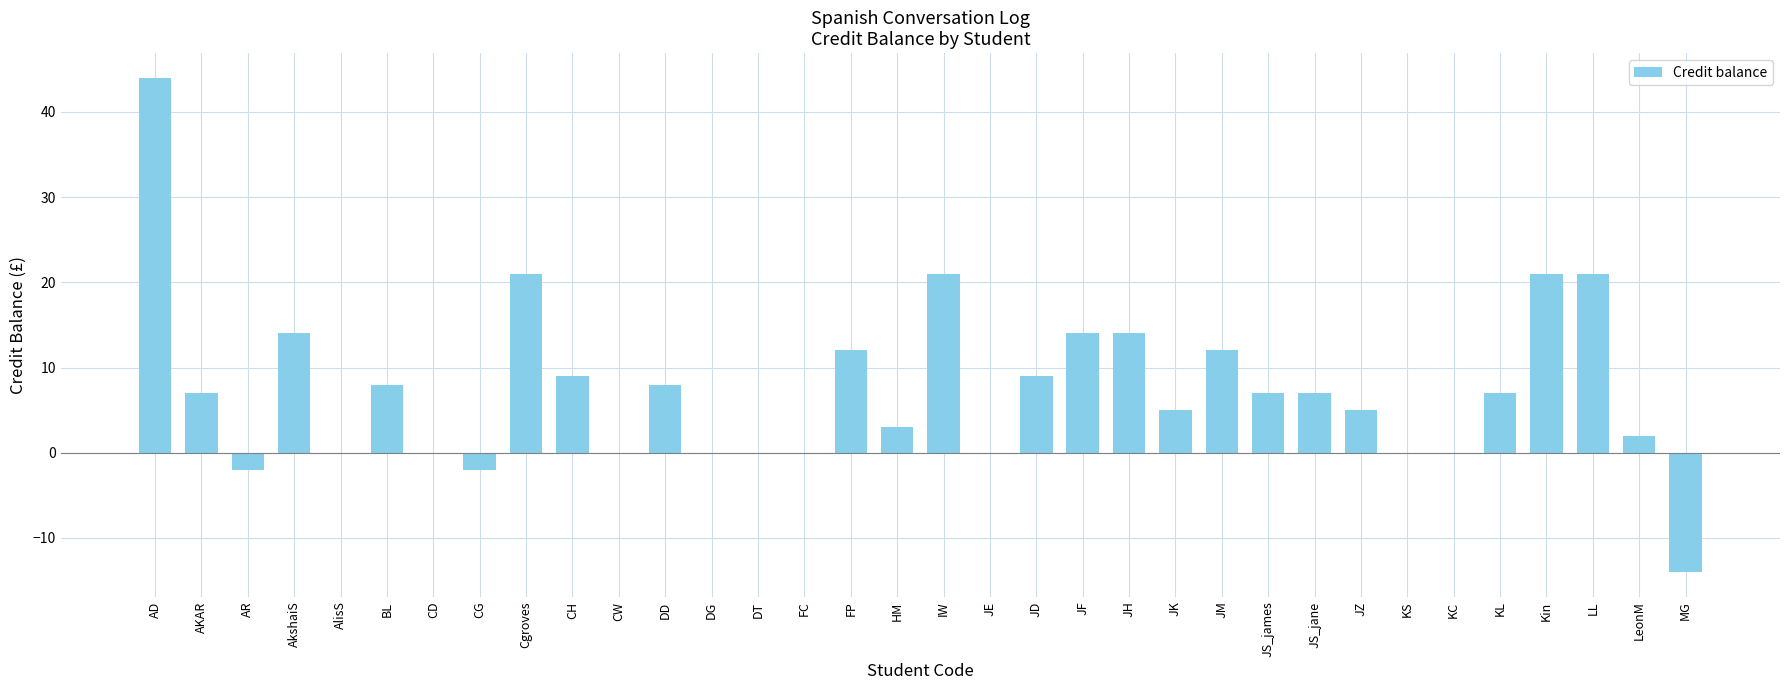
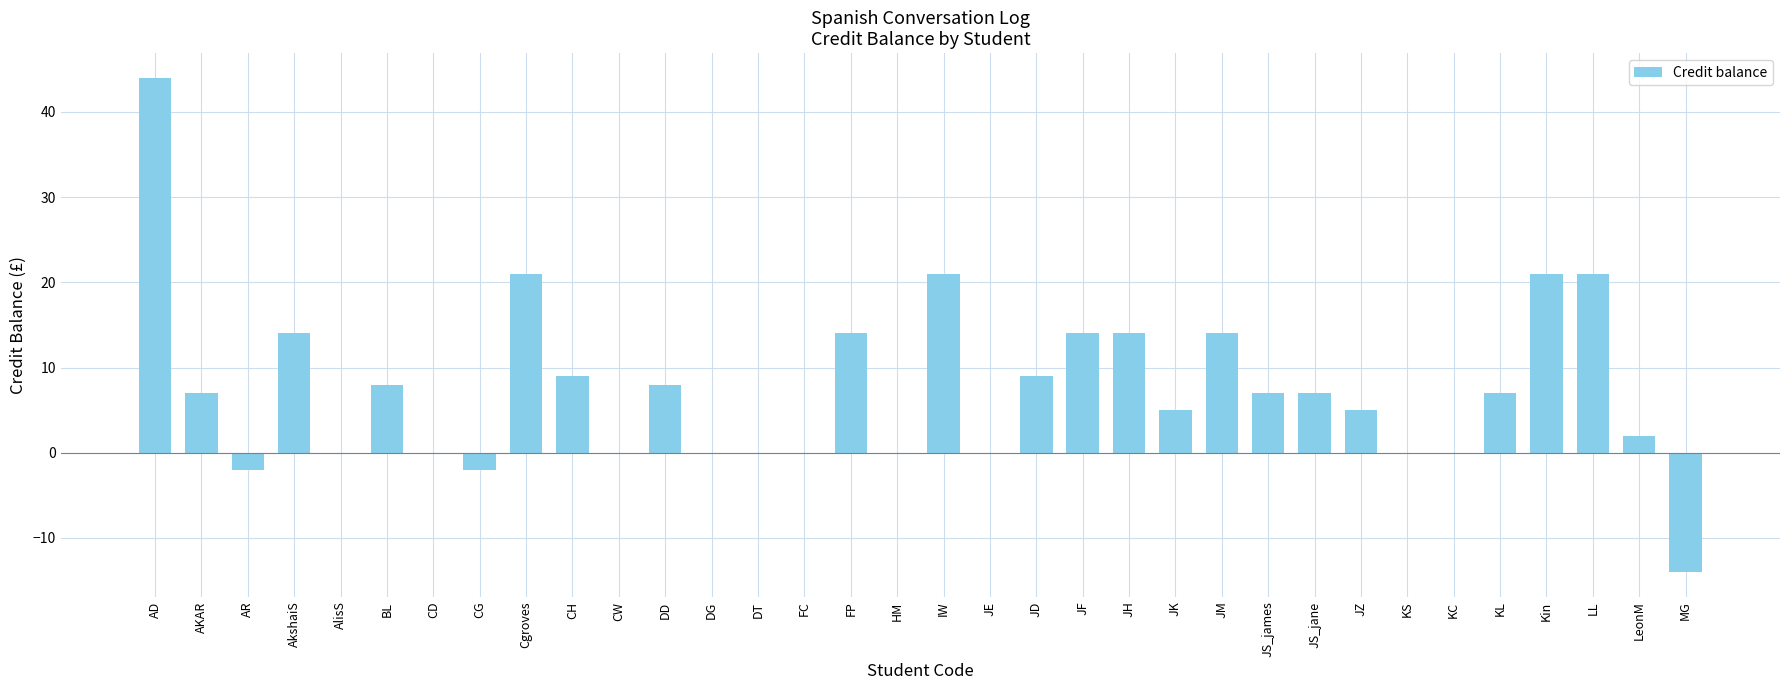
FP: 12 -> 14
HM: 3 -> 0
JM: 12 -> 14
